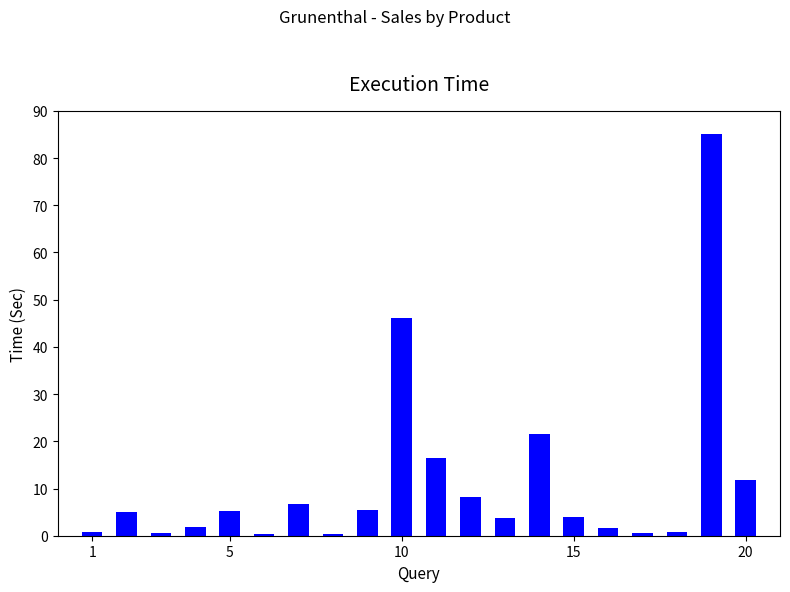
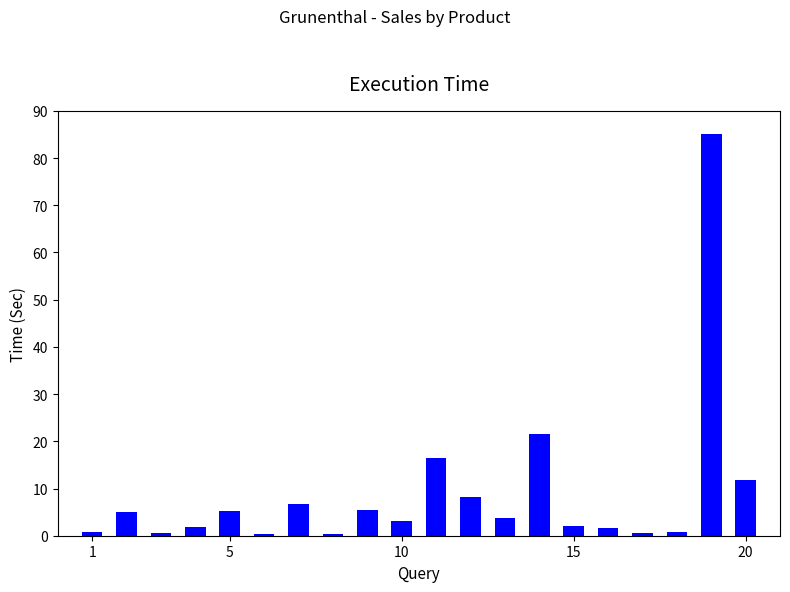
10: 46 -> 3
15: 4 -> 2
